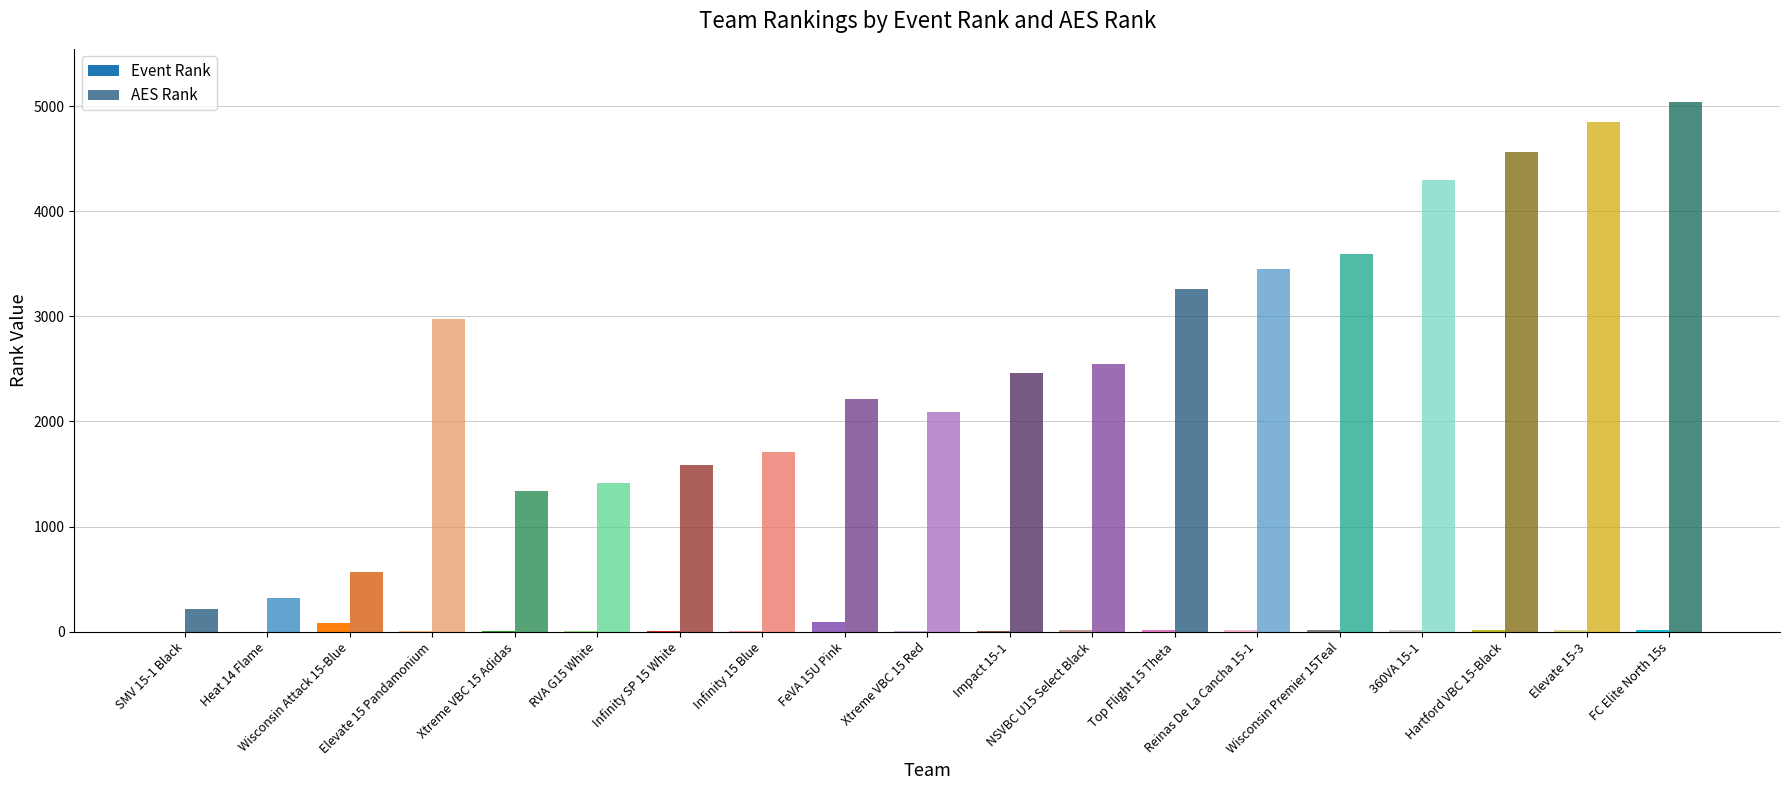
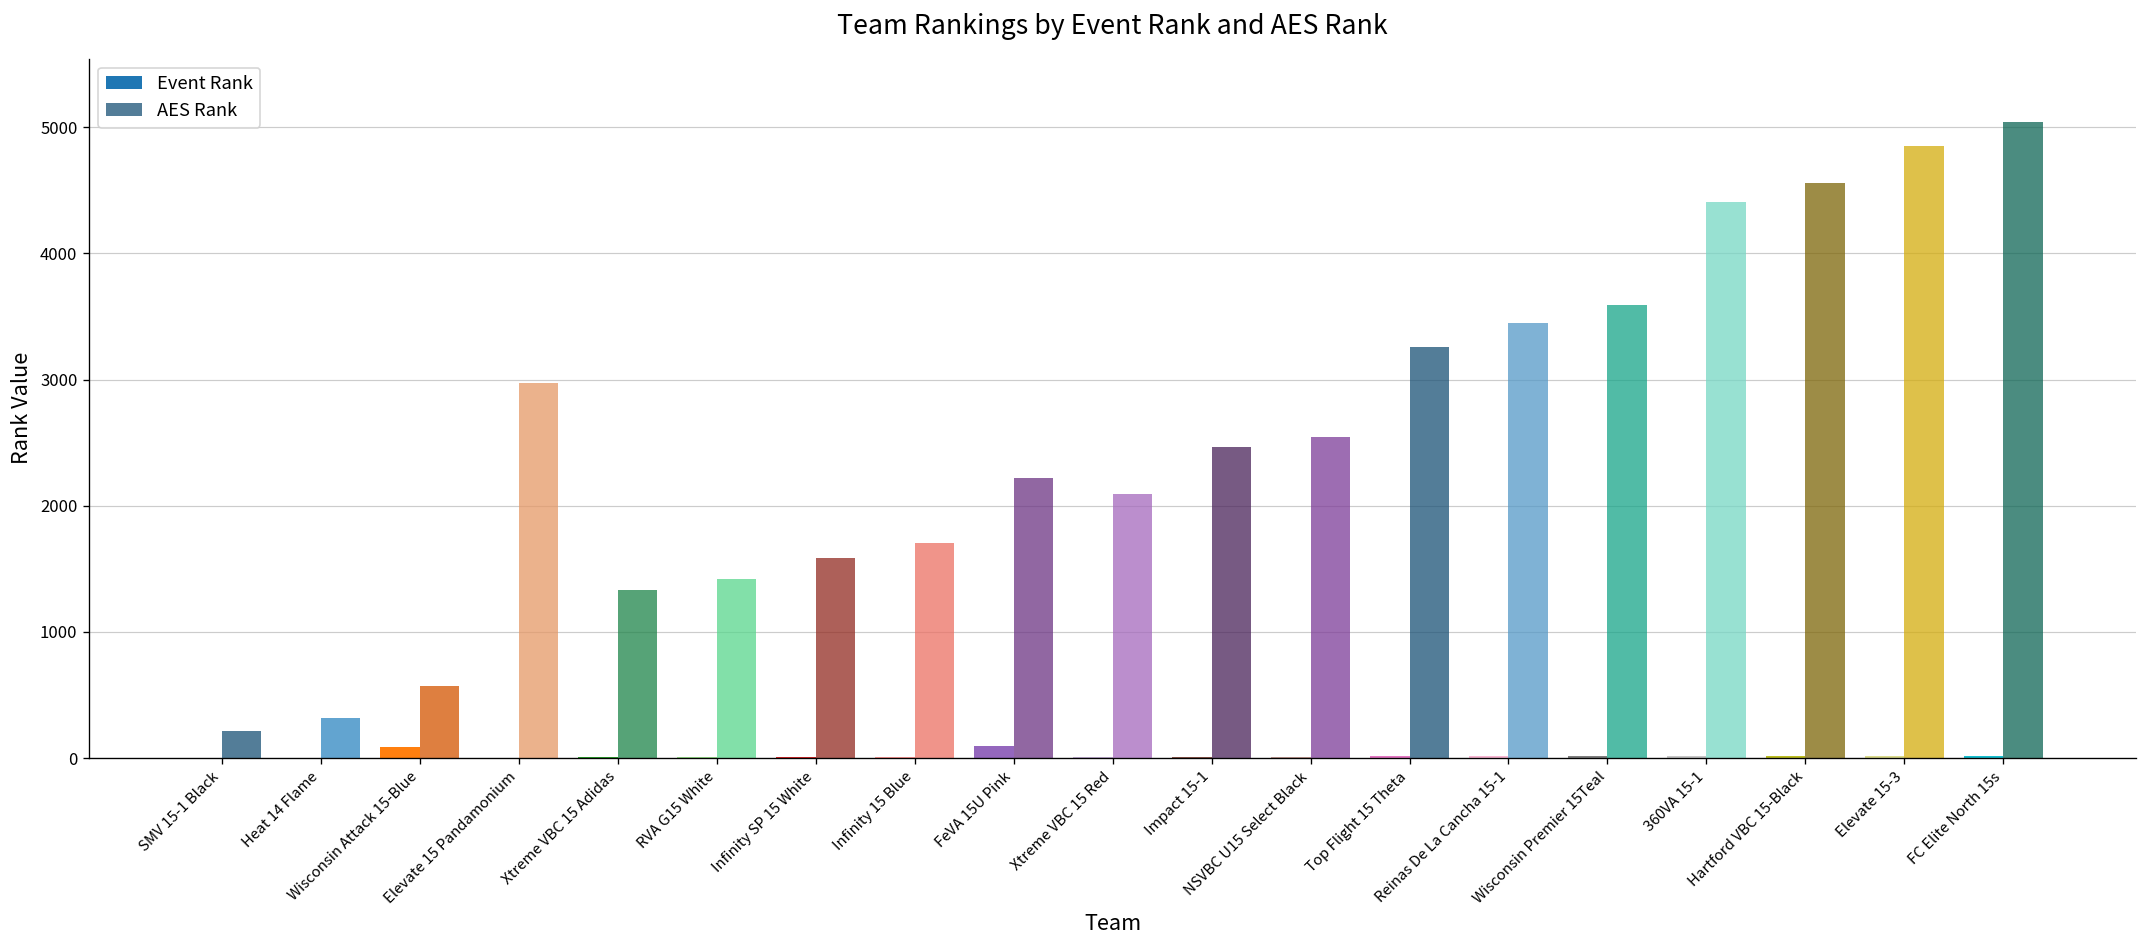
AES Rank, 360VA 15-1: 4300 -> 4400
